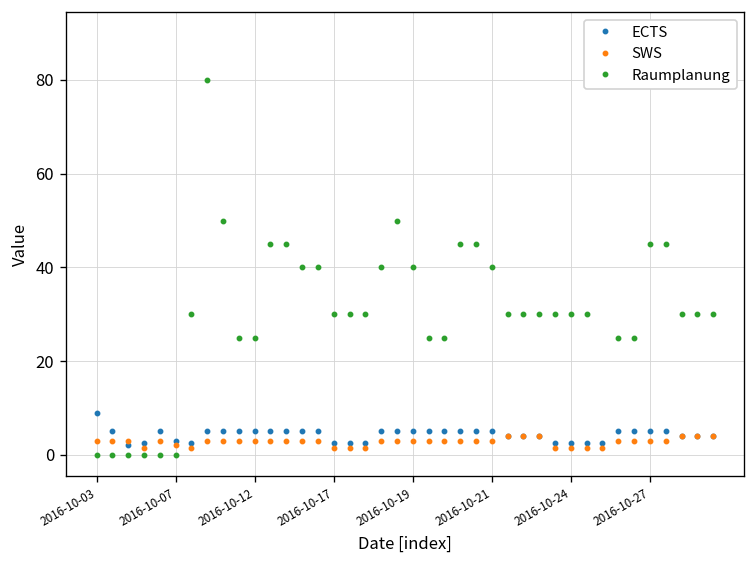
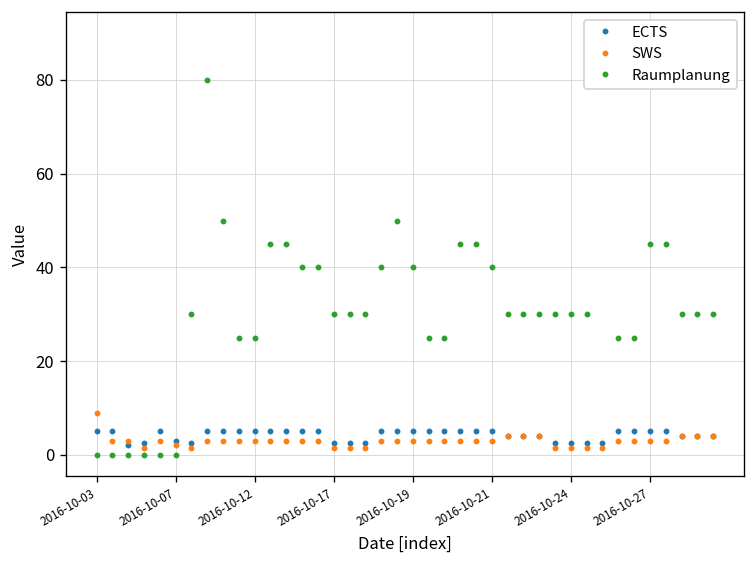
ECTS, 2016-10-03: 9 -> 5
SWS, 2016-10-03: 3 -> 9
